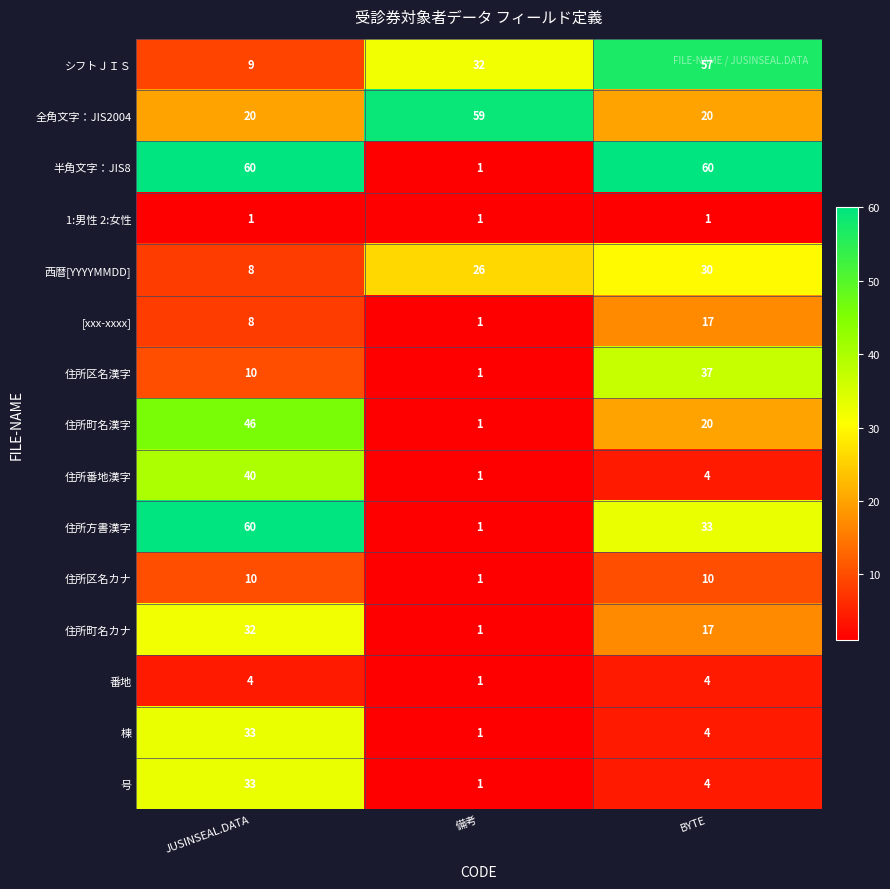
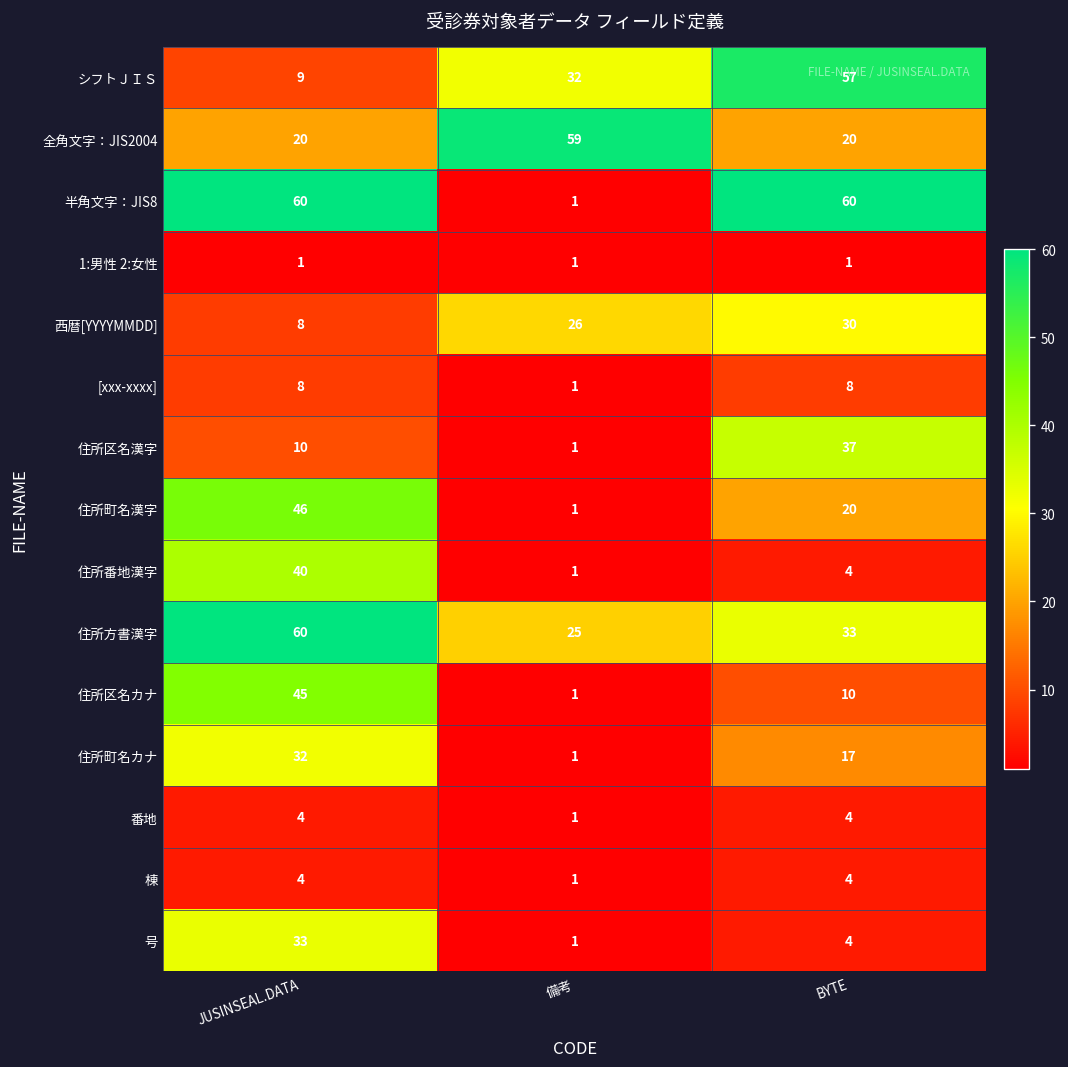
[xxx-xxxx], BYTE: 17 -> 8
住所方書漢字, 備考: 1 -> 25
住所区名カナ, JUSINSEAL.DATA: 10 -> 45
棟, JUSINSEAL.DATA: 33 -> 4
